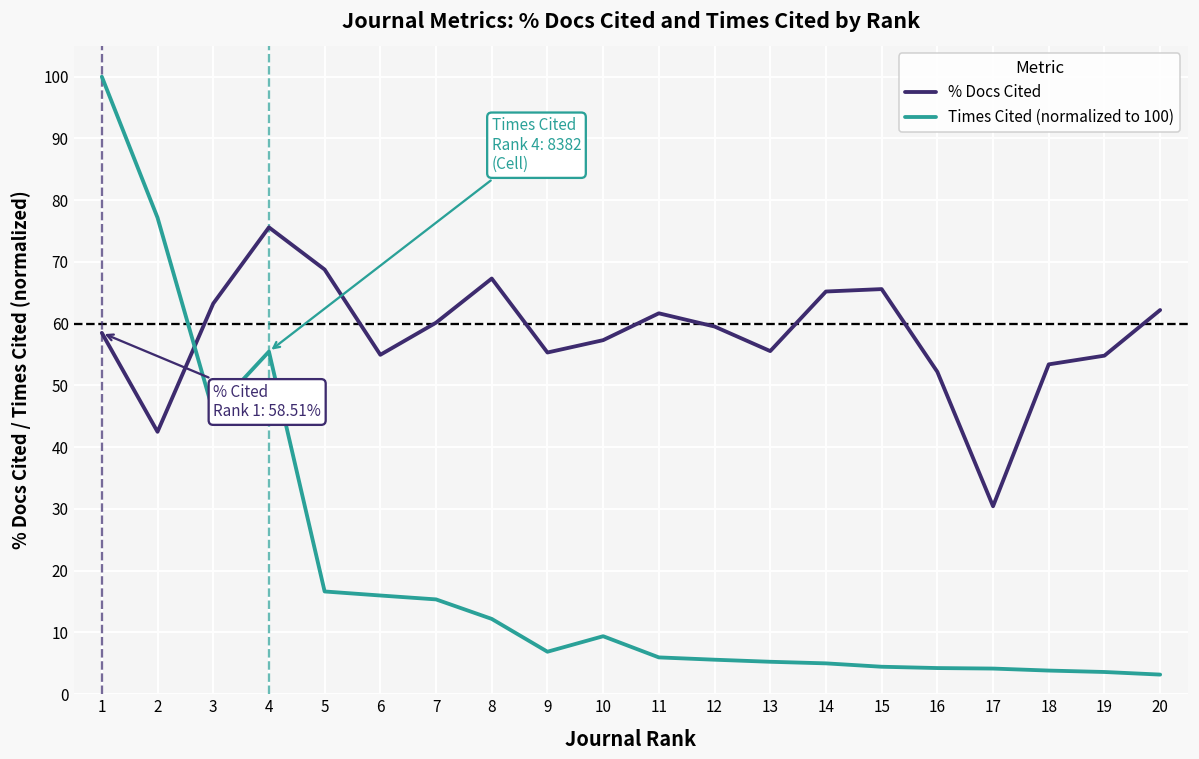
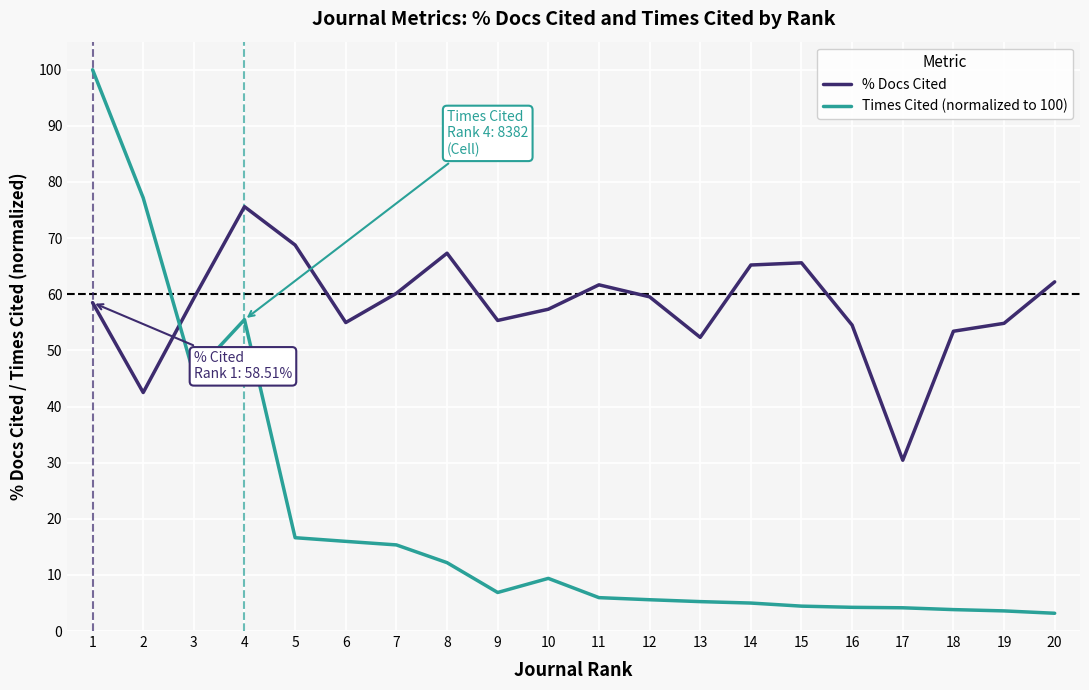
% Docs Cited, 3: 63 -> 59
% Docs Cited, 13: 56 -> 52
% Docs Cited, 16: 52 -> 55
